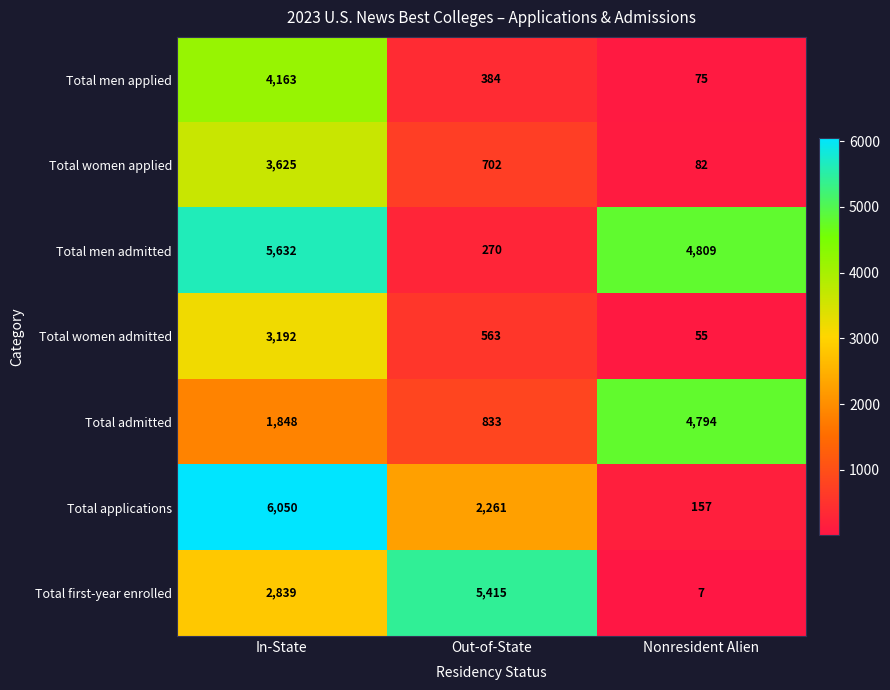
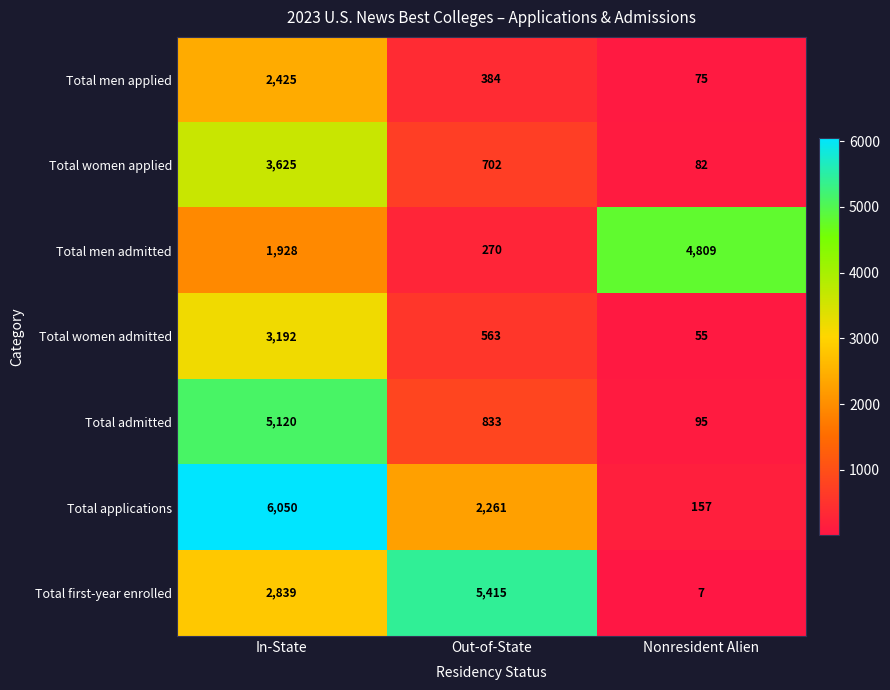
Total men applied, In-State: 4,163 -> 2,425
Total men admitted, In-State: 5,632 -> 1,928
Total admitted, In-State: 1,848 -> 5,120
Total admitted, Nonresident Alien: 4,794 -> 95
